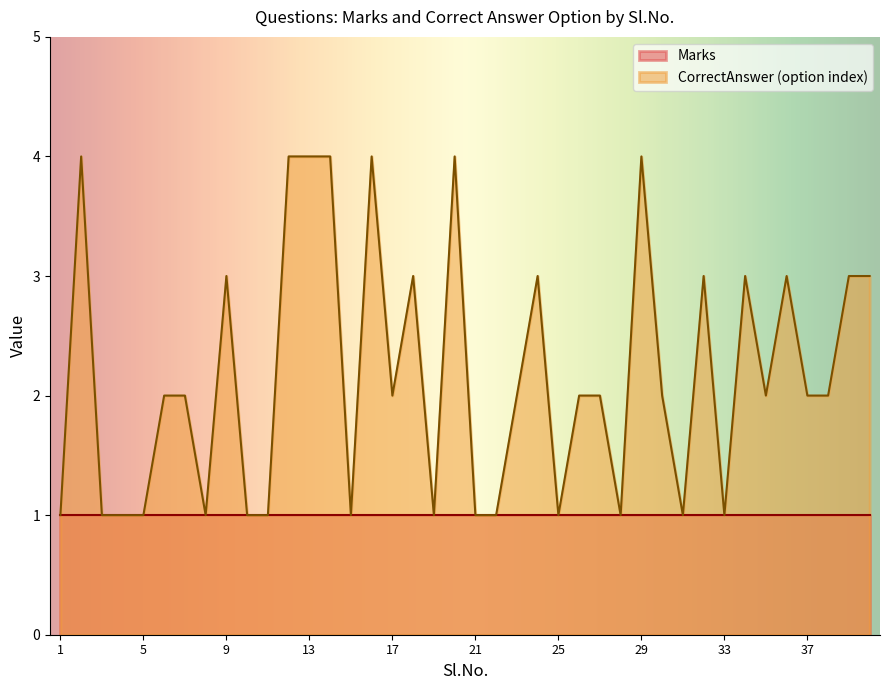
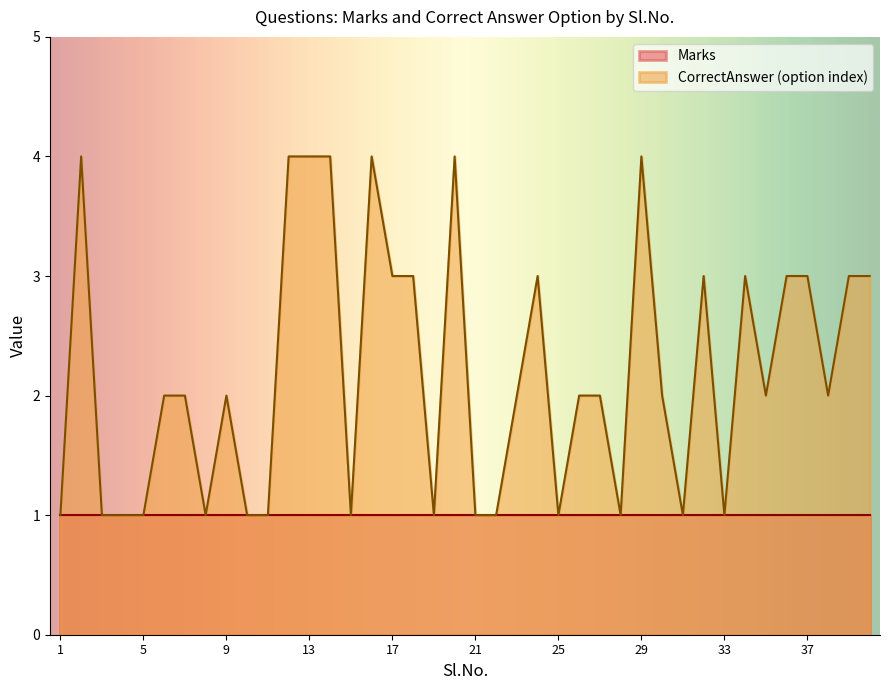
CorrectAnswer (option index), 9: 3 -> 2
CorrectAnswer (option index), 17: 2 -> 3
CorrectAnswer (option index), 37: 2 -> 3
